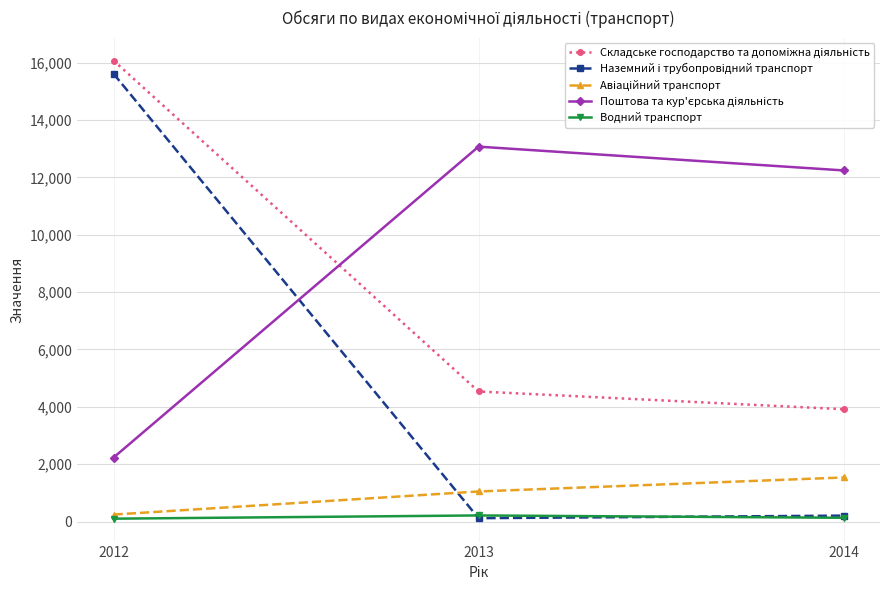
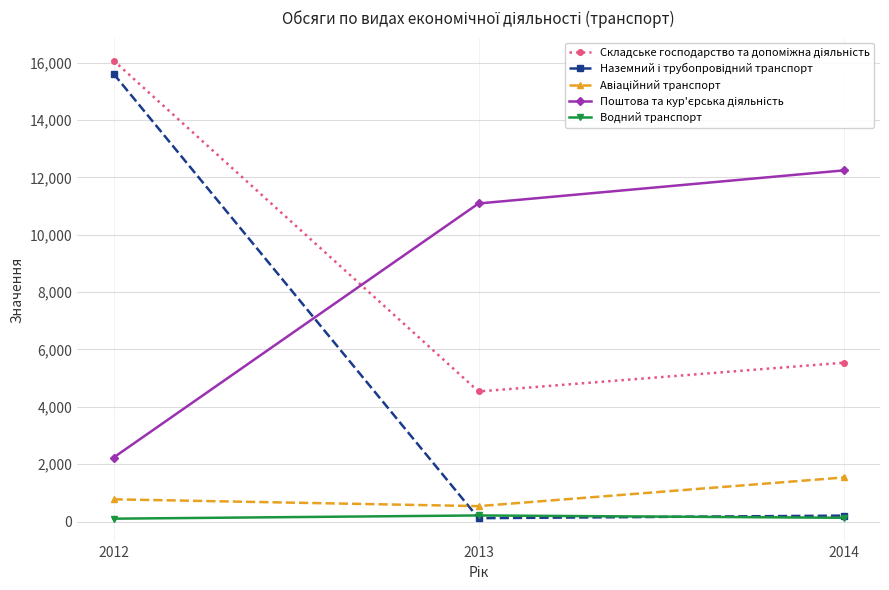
Авіаційний транспорт, 2012: 200 -> 800
Авіаційний транспорт, 2013: 1,000 -> 500
Поштова та кур'єрська діяльність, 2013: 13,100 -> 11,100
Складське господарство та допоміжна діяльність, 2014: 3,900 -> 5,500
